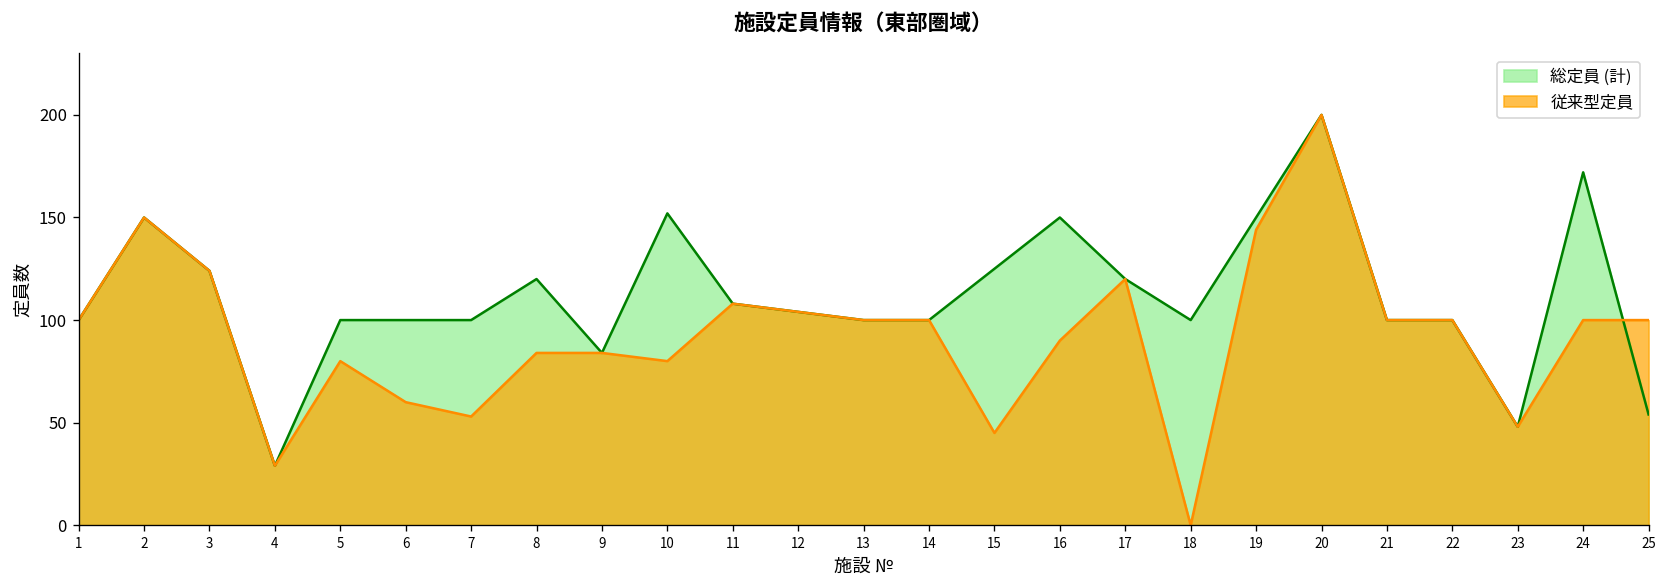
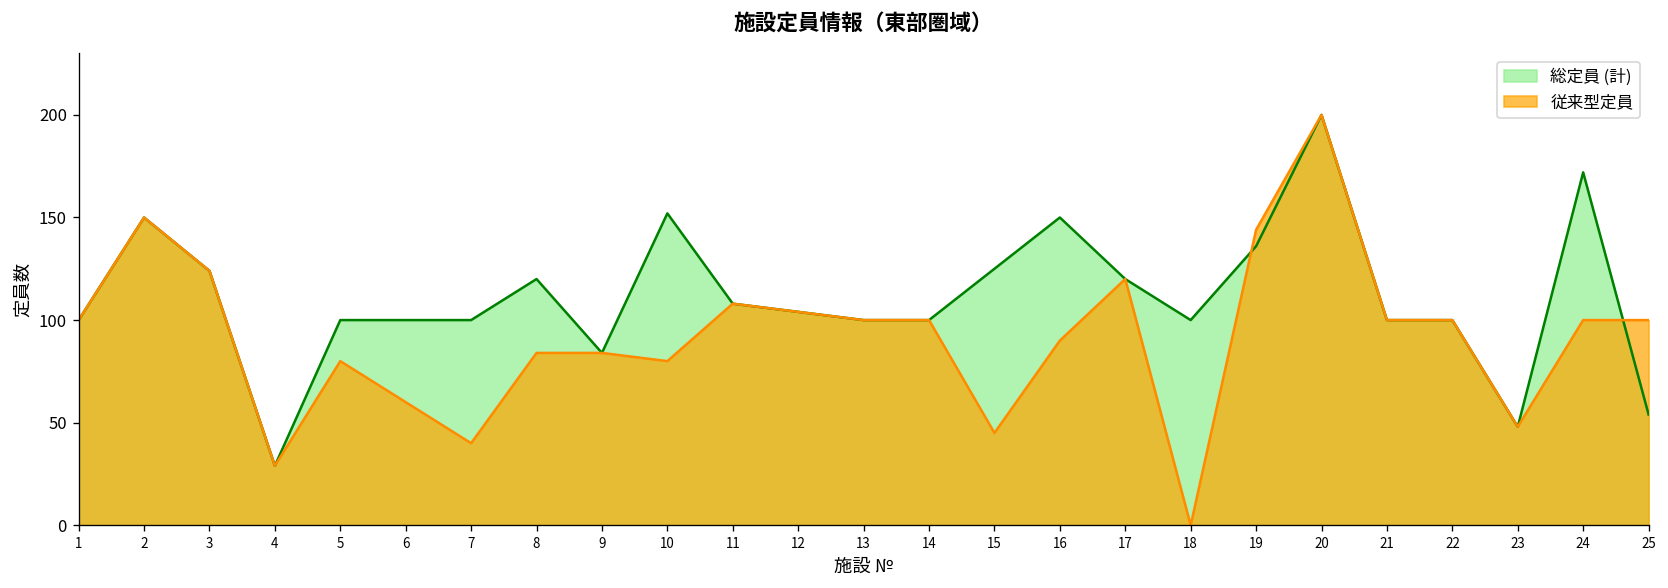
従来型定員, 7: 53 -> 40
総定員 (計), 19: 150 -> 136
